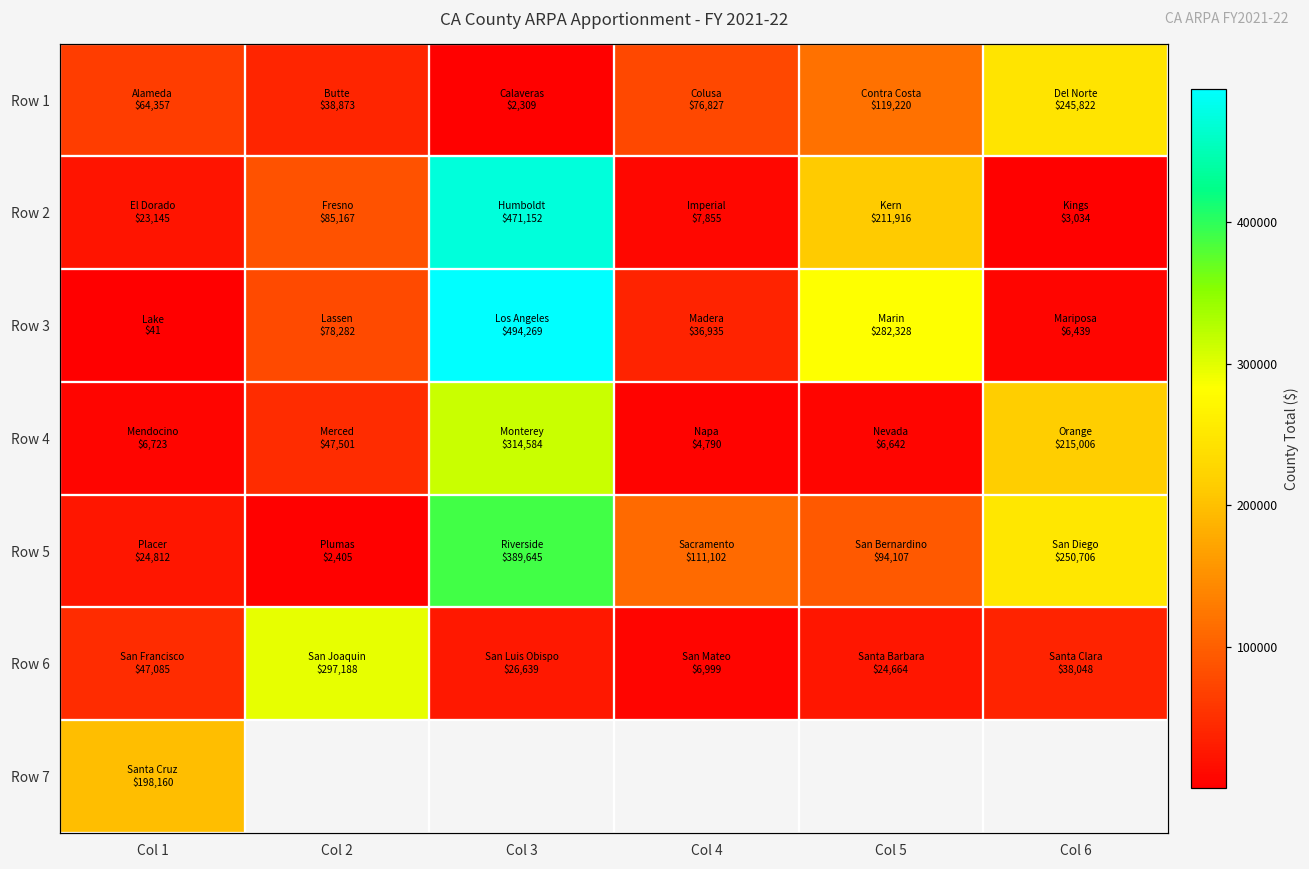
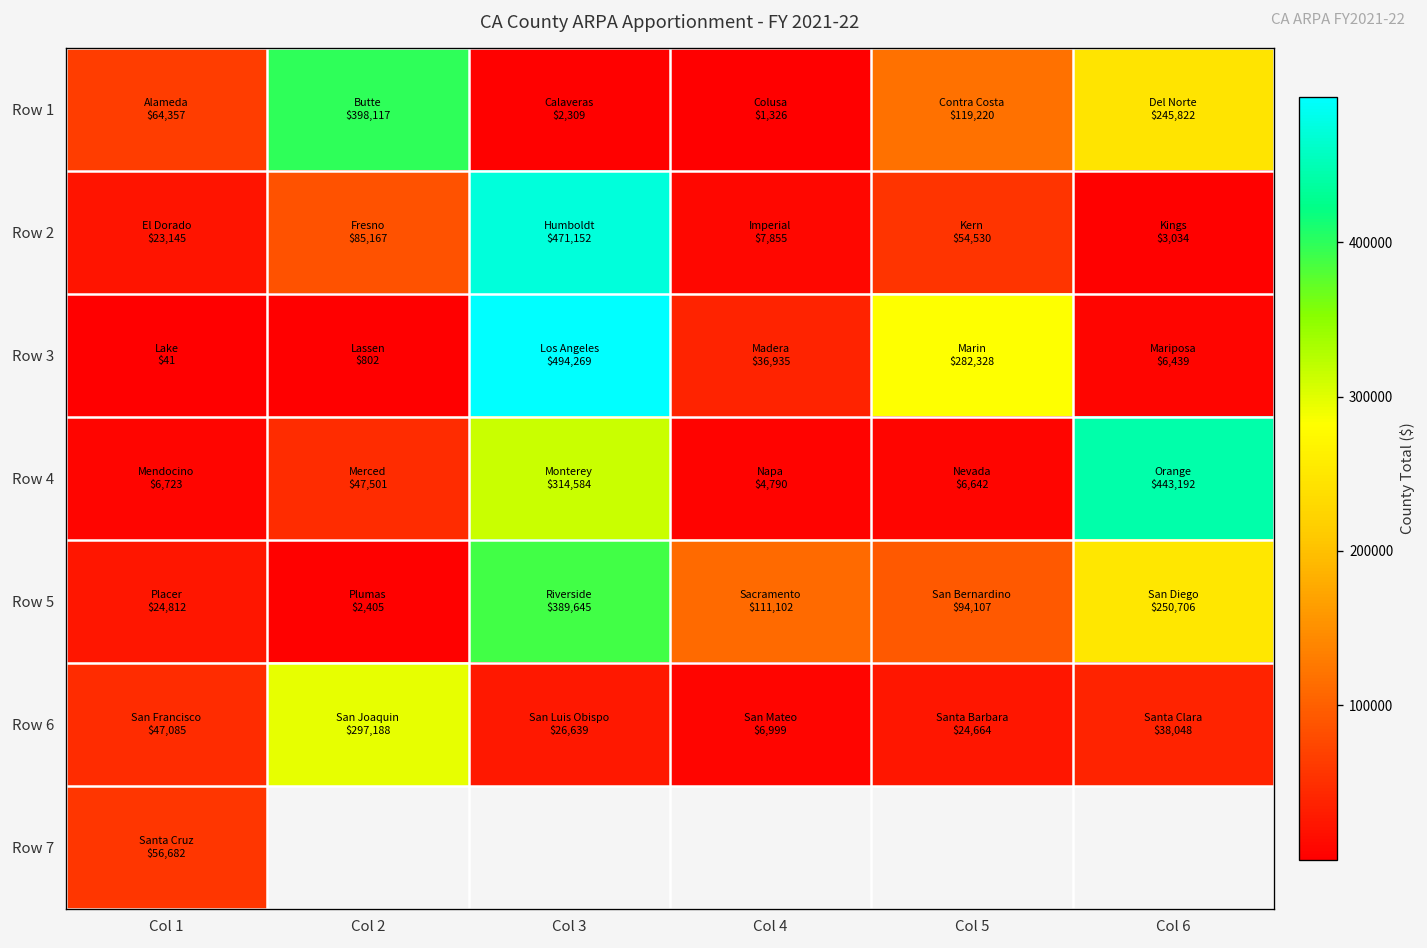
Row 1, Col 2: $38,873 -> $398,117
Row 1, Col 4: $76,827 -> $1,326
Row 2, Col 5: $211,916 -> $54,530
Row 3, Col 2: $78,282 -> $802
Row 4, Col 6: $215,006 -> $443,192
Row 7, Col 1: $198,160 -> $56,682
